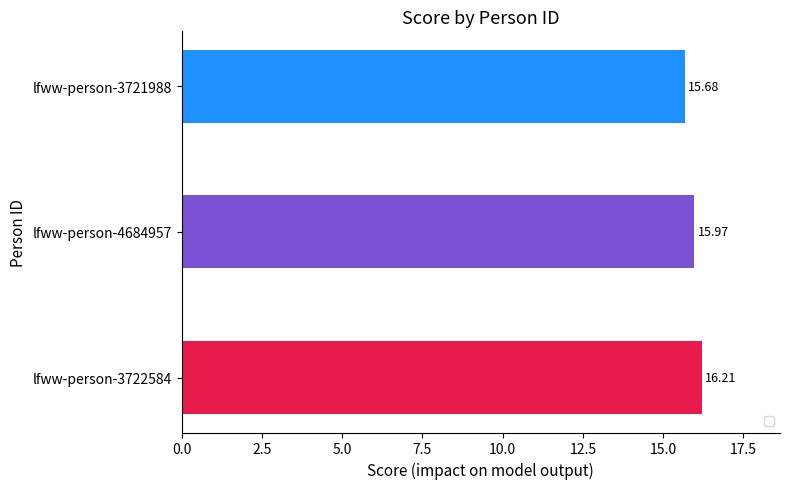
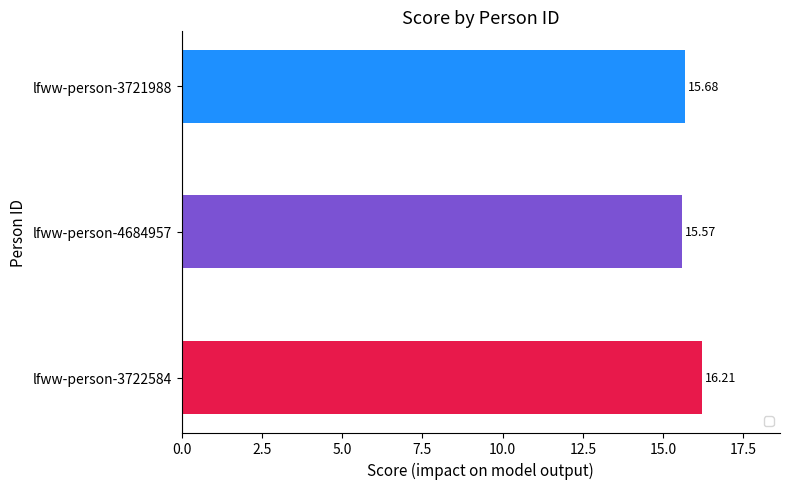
lfww-person-4684957: 15.97 -> 15.57
